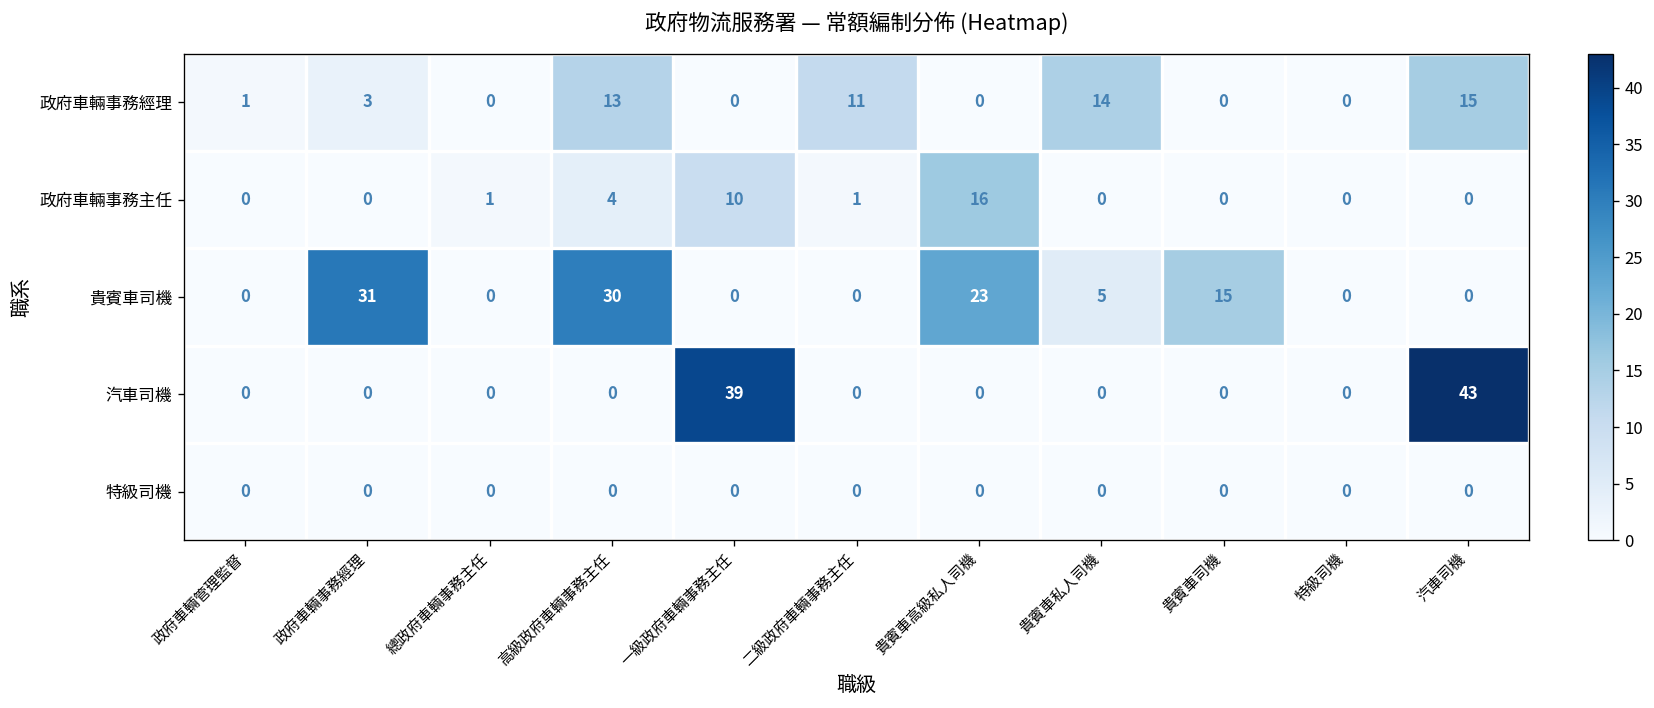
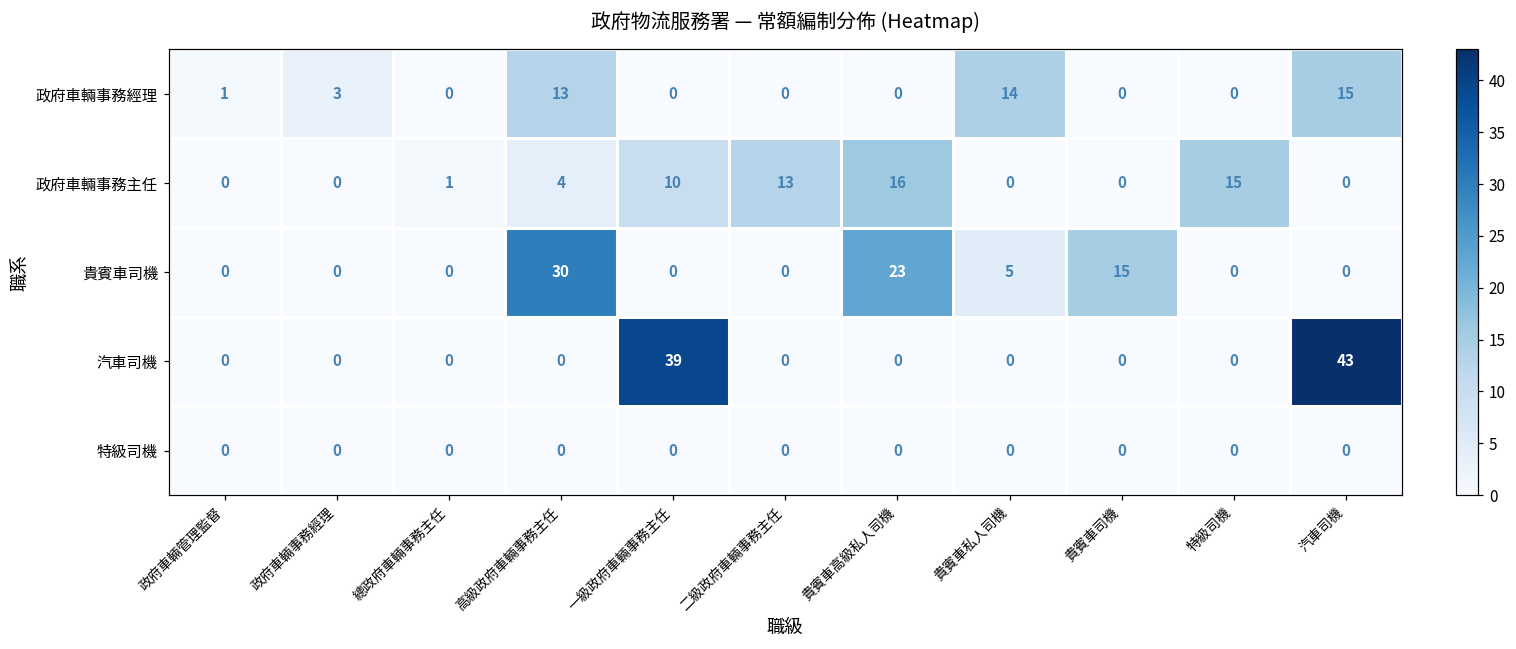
政府車輛事務經理, 二級政府車輛事務主任: 11 -> 0
政府車輛事務主任, 二級政府車輛事務主任: 1 -> 13
政府車輛事務主任, 特級司機: 0 -> 15
貴賓車司機, 政府車輛事務經理: 31 -> 0
